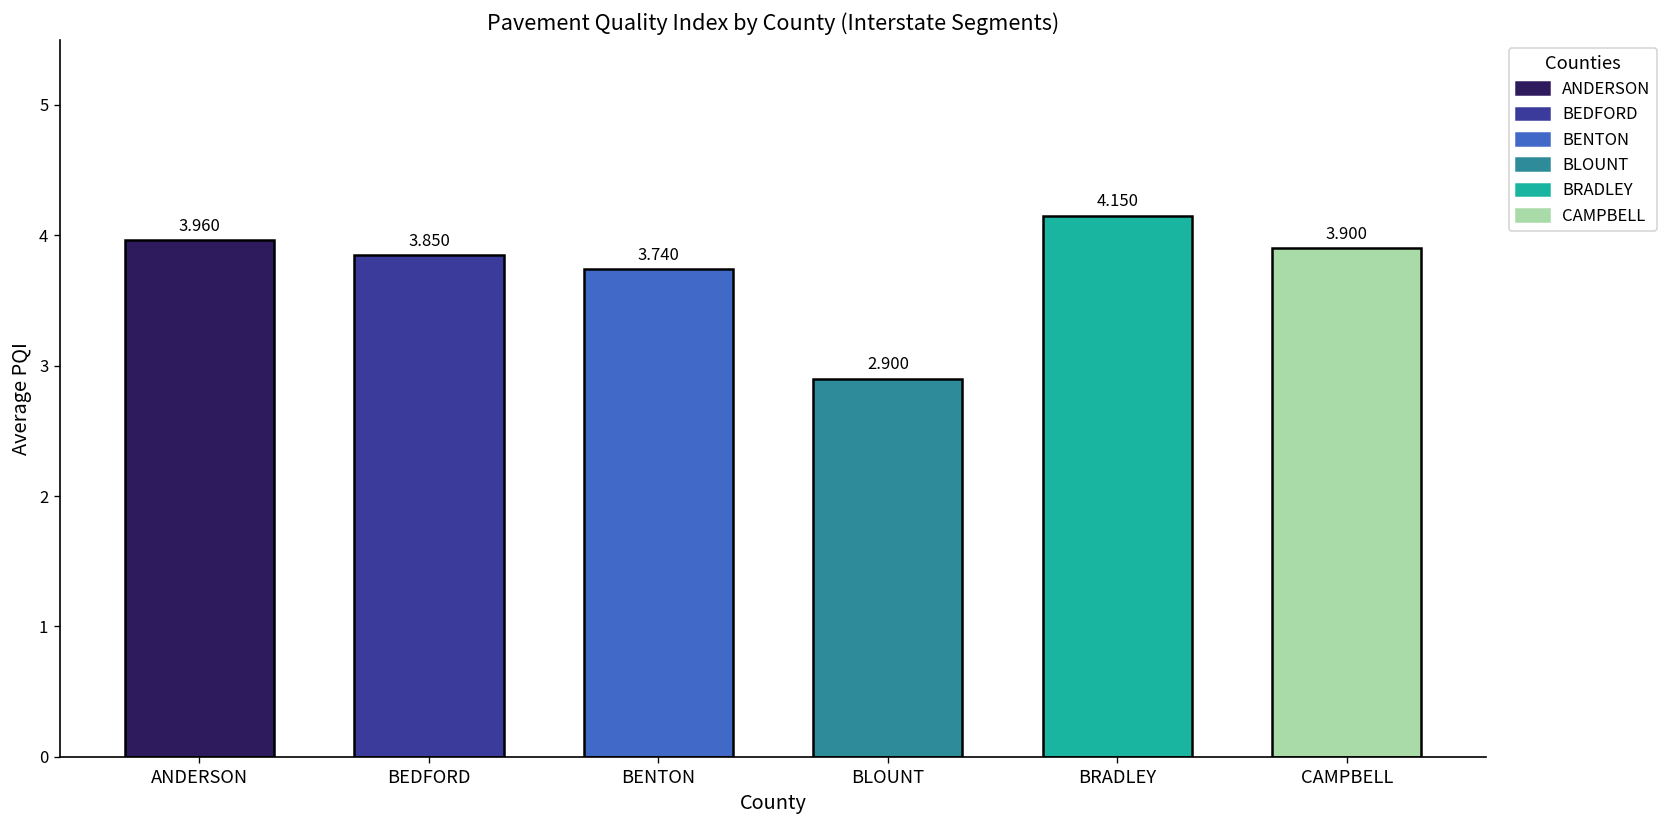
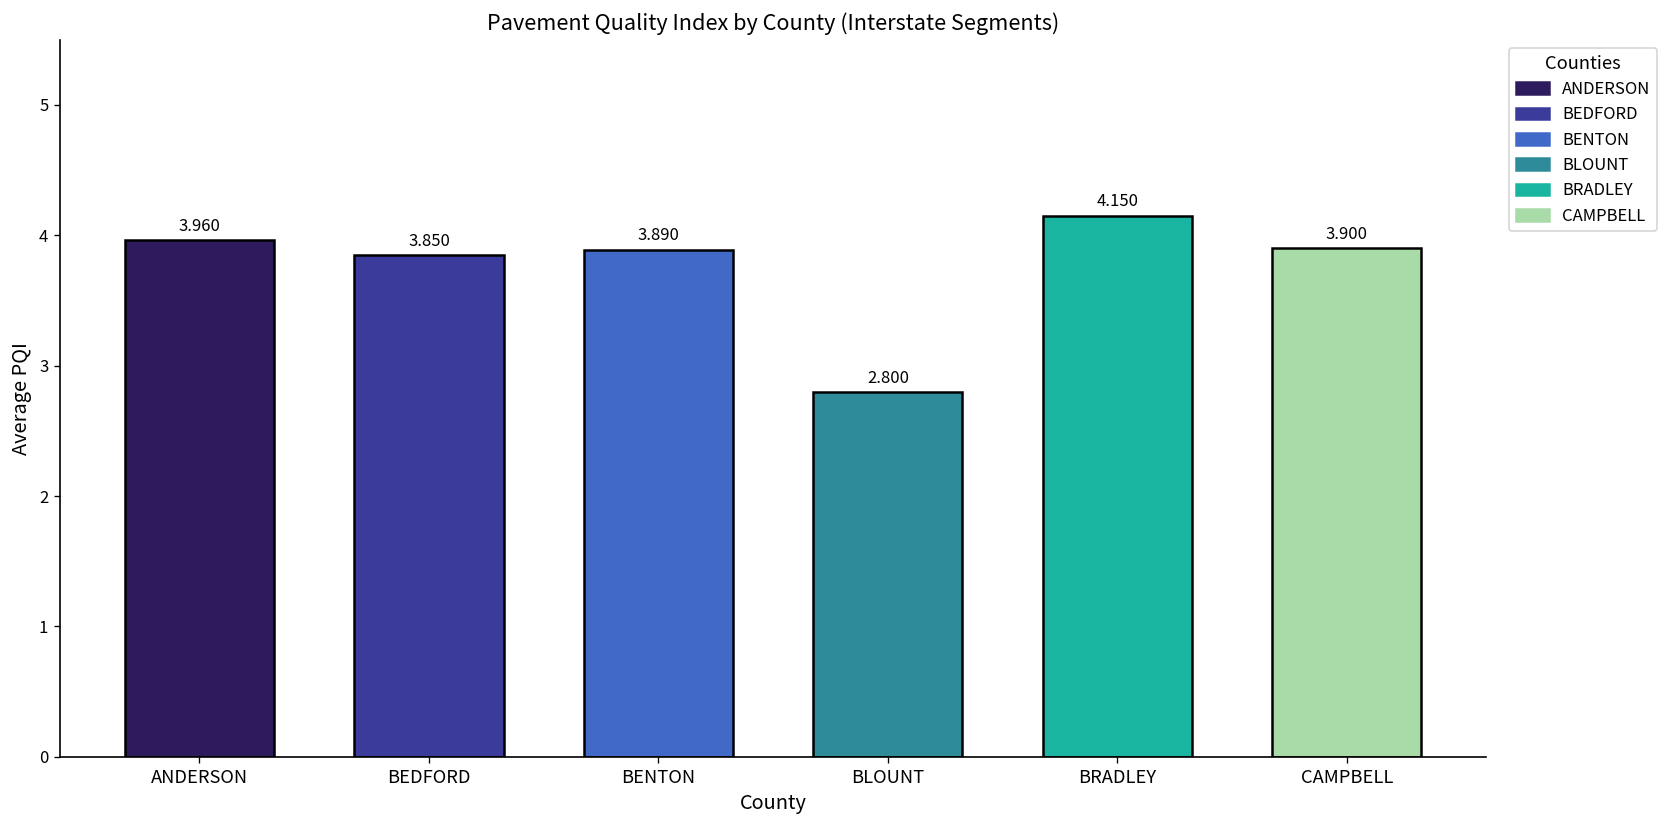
BENTON: 3.740 -> 3.890
BLOUNT: 2.900 -> 2.800
